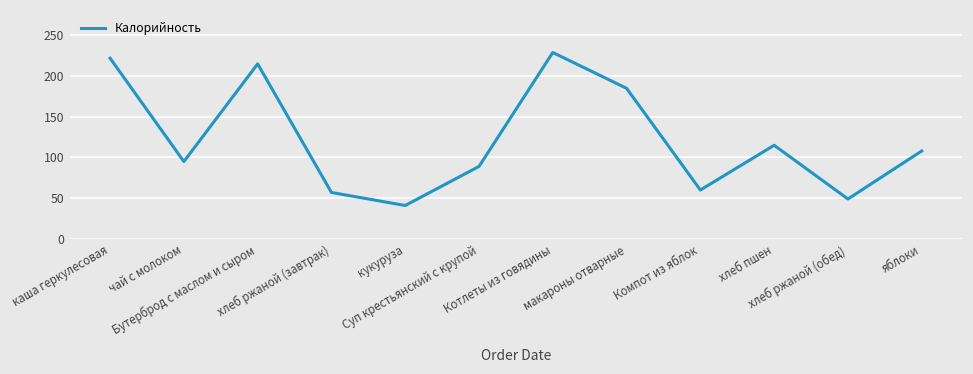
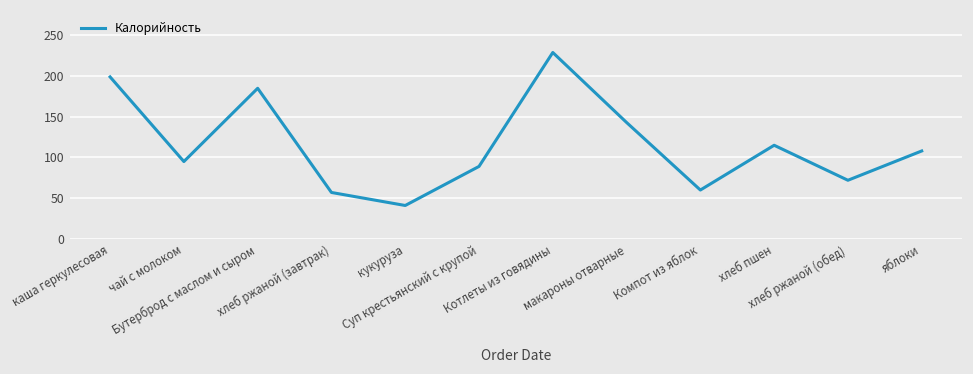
каша геркулесовая: 220 -> 200
Бутерброд с маслом и сыром: 220 -> 190
макароны отварные: 190 -> 140
хлеб ржаной (обед): 50 -> 70
